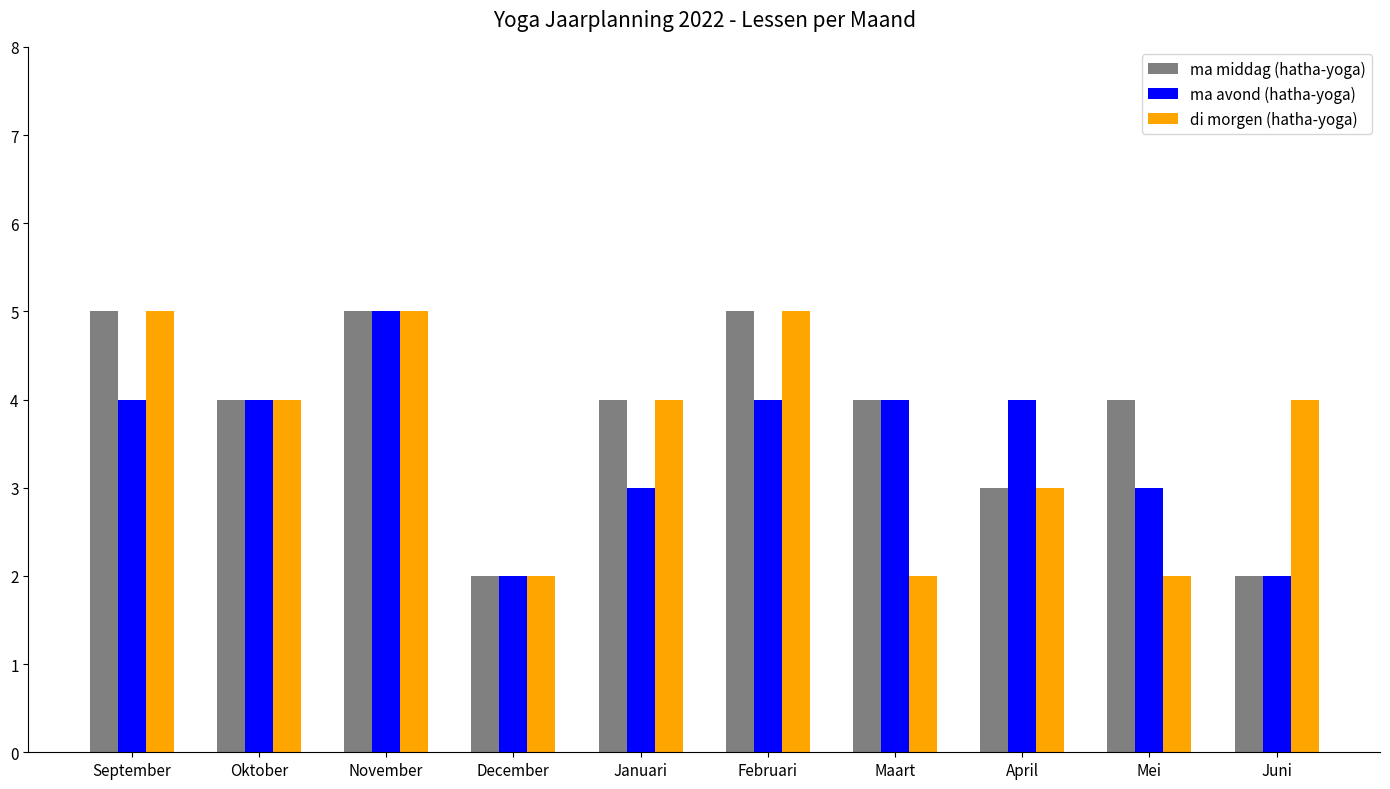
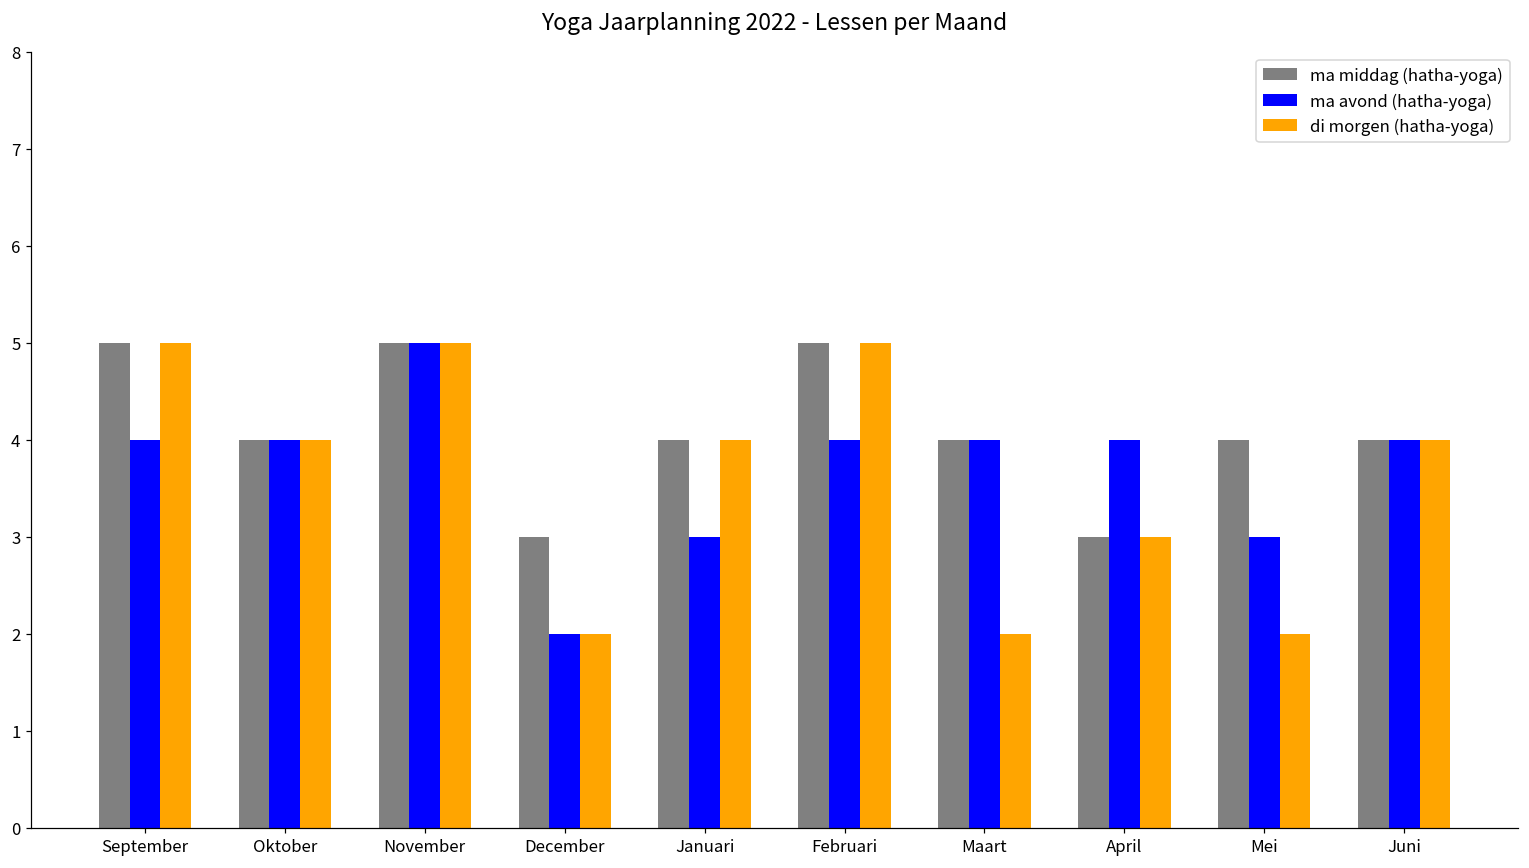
ma middag (hatha-yoga), December: 2 -> 3
ma middag (hatha-yoga), Juni: 2 -> 4
ma avond (hatha-yoga), Juni: 2 -> 4
